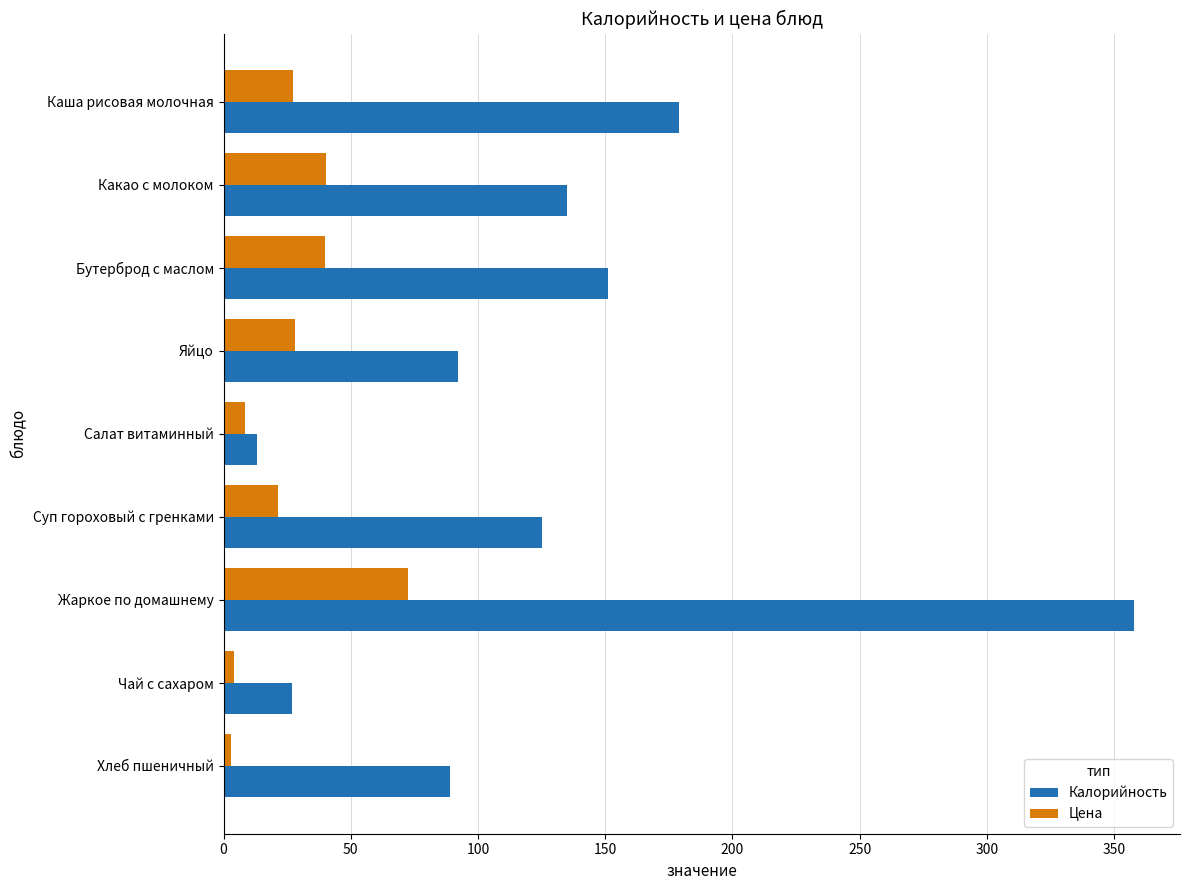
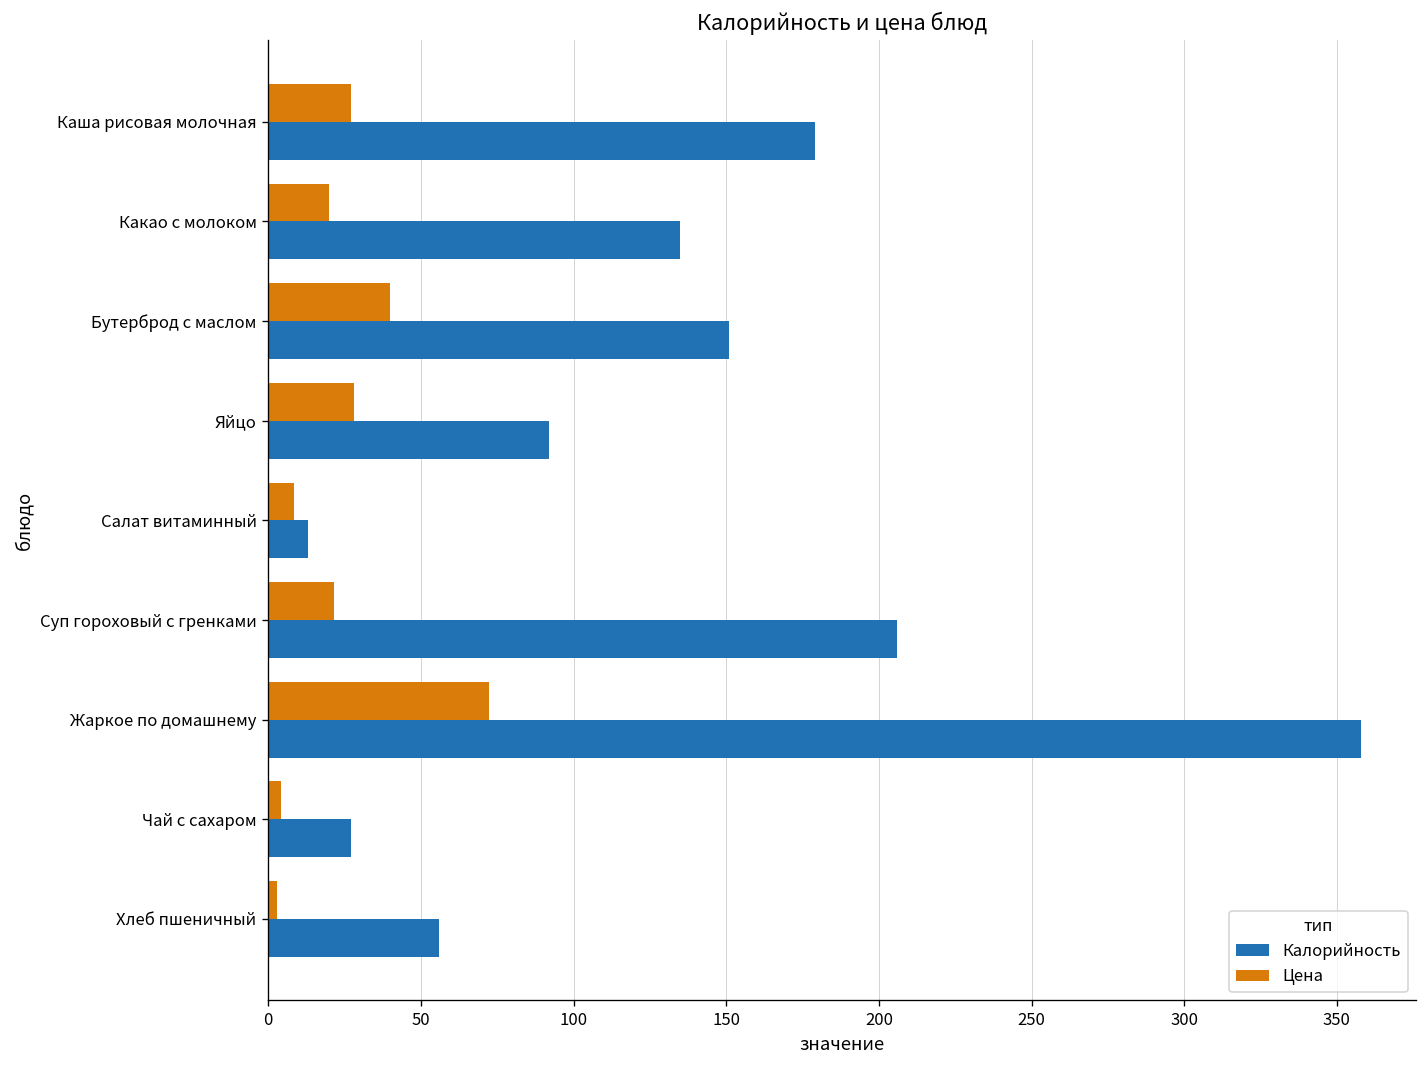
Цена, Какао с молоком: 40 -> 20
Калорийность, Суп гороховый с гренками: 125 -> 206
Калорийность, Хлеб пшеничный: 89 -> 56
